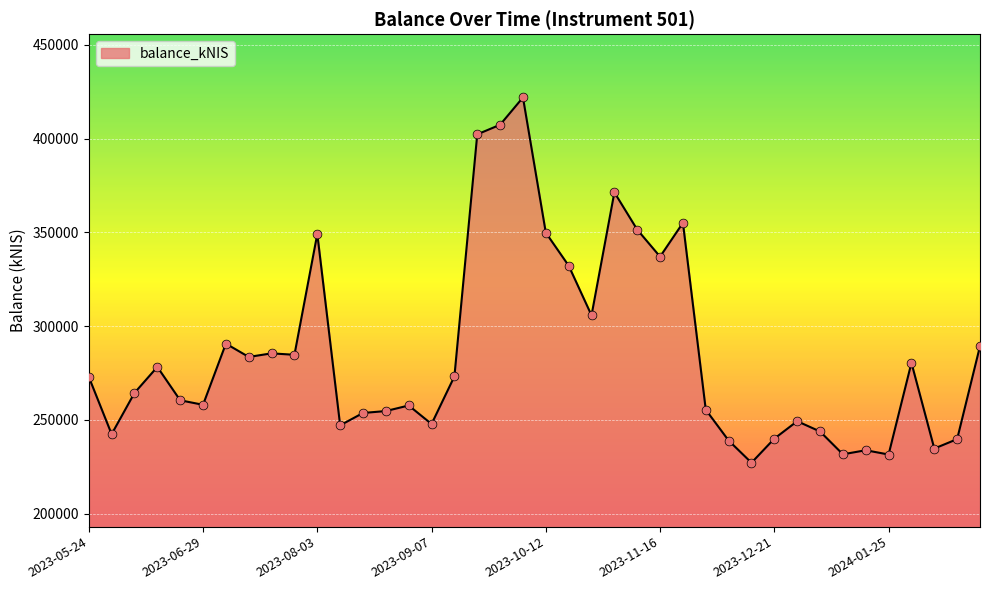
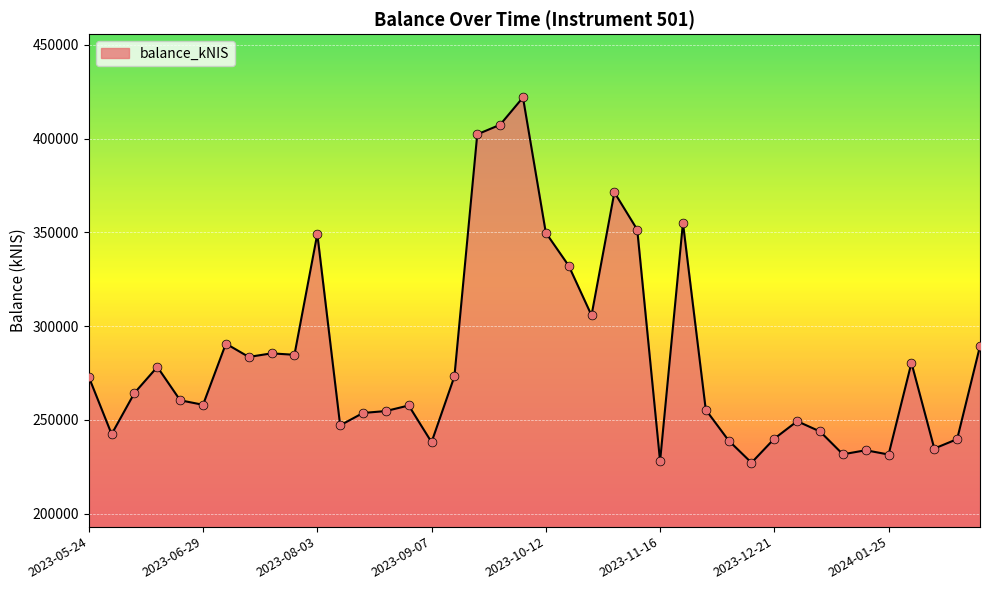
2023-09-07: 248000 -> 238000
2023-11-16: 337000 -> 228000
